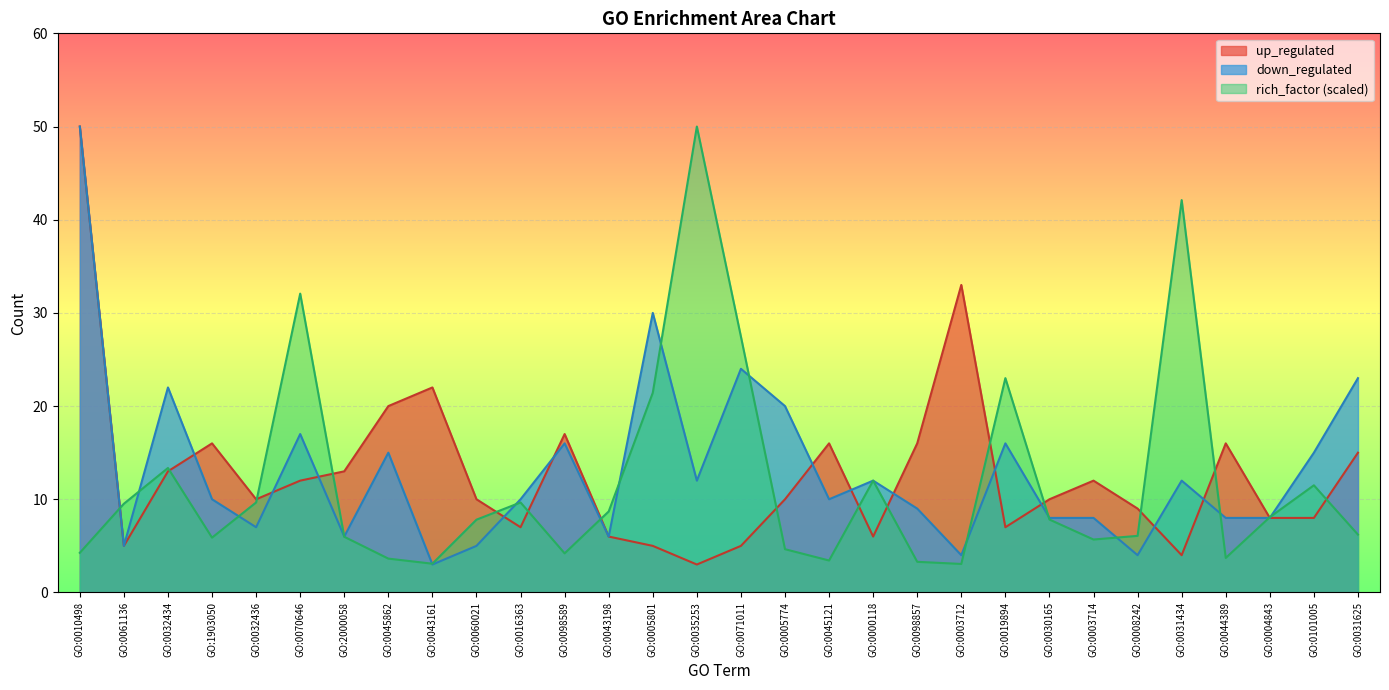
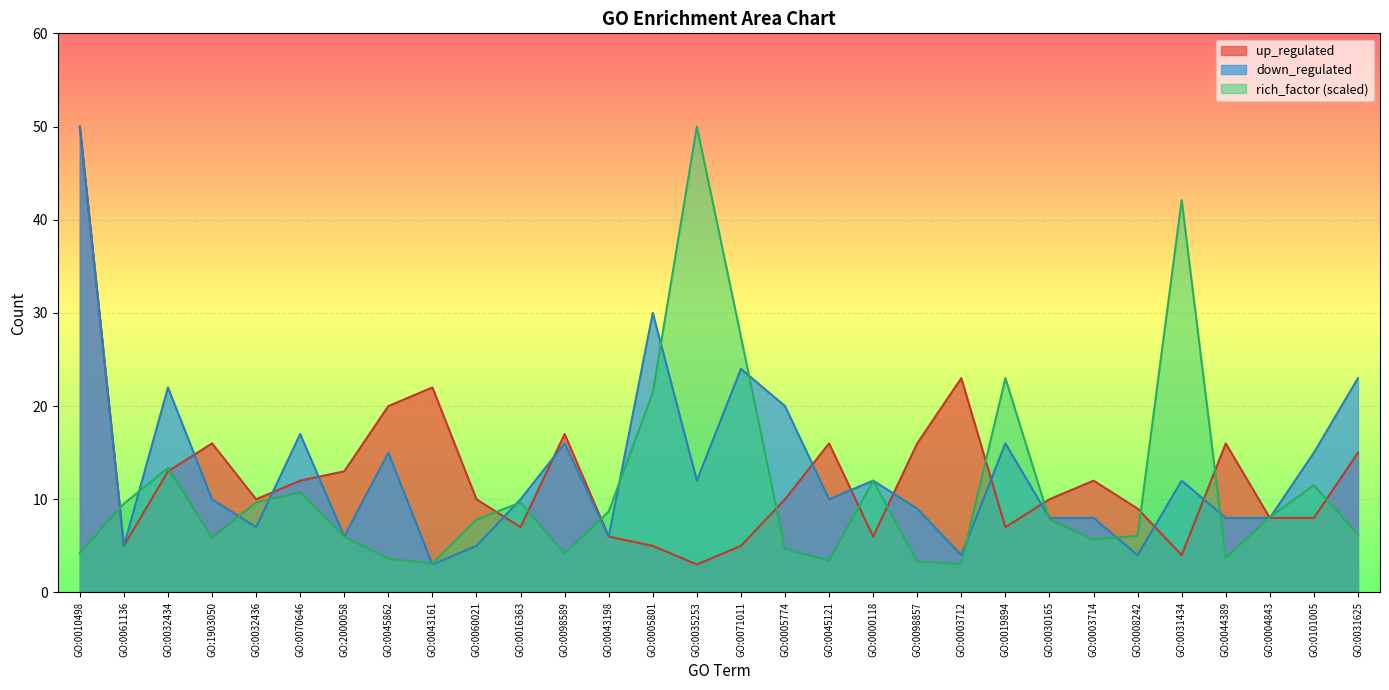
rich_factor (scaled), GO:0070646: 32 -> 11
up_regulated, GO:0003712: 33 -> 23
